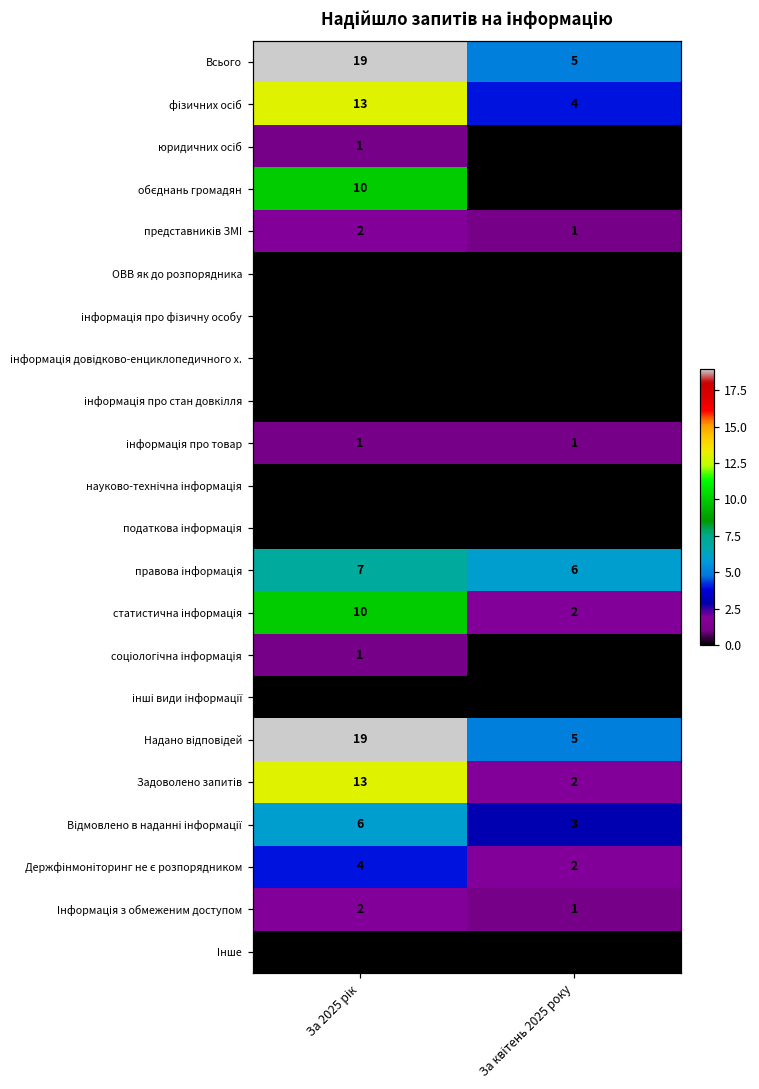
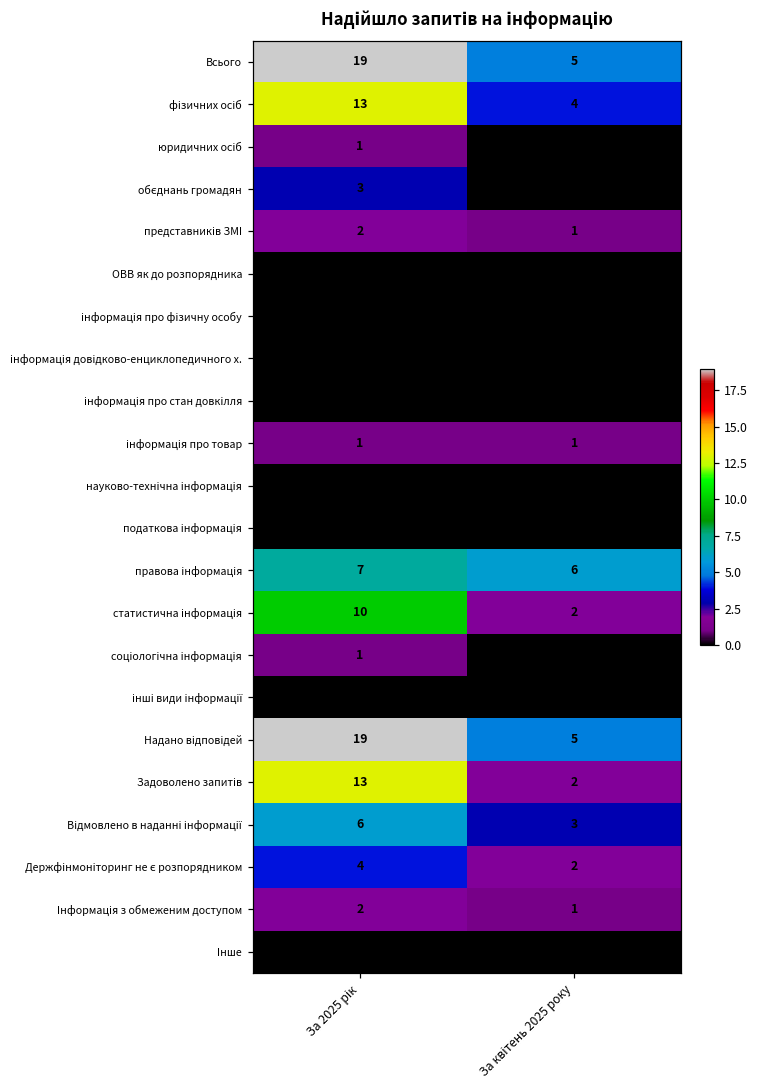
обєднань громадян, За 2025 рік: 10 -> 3
